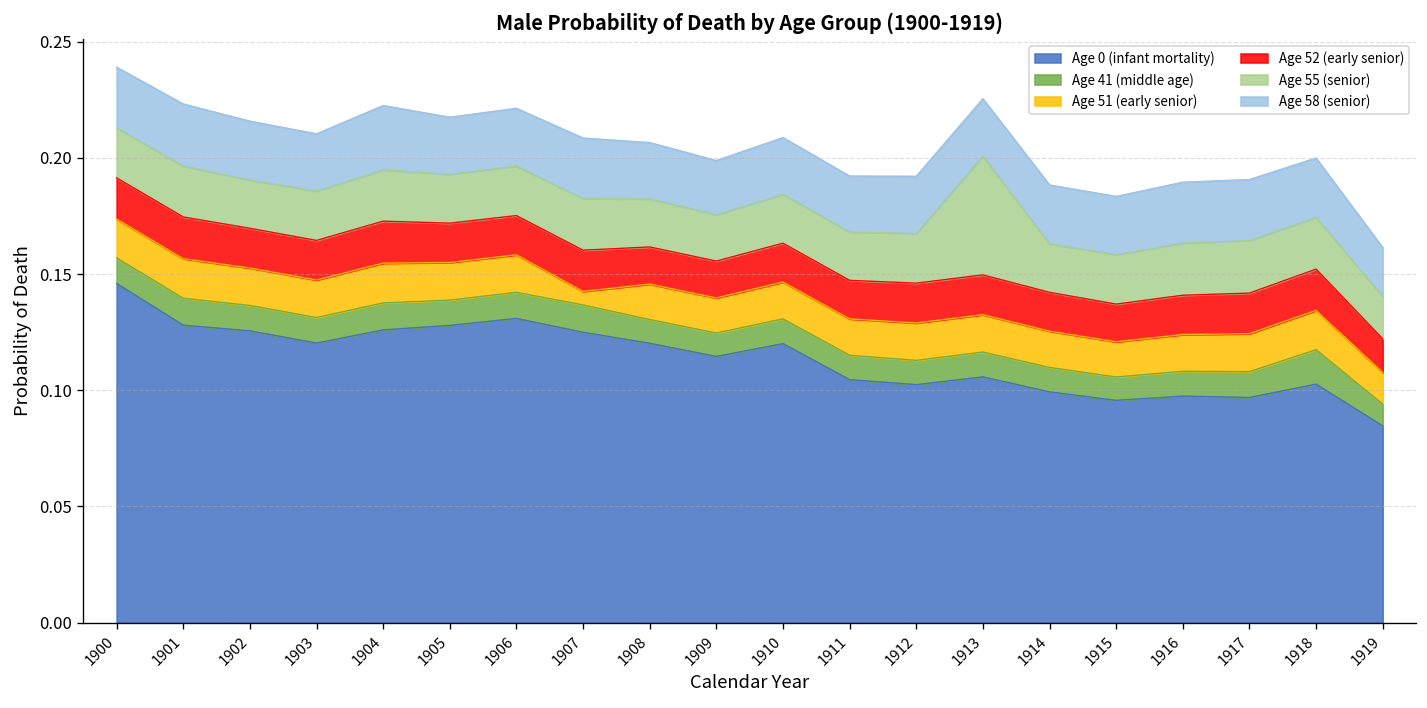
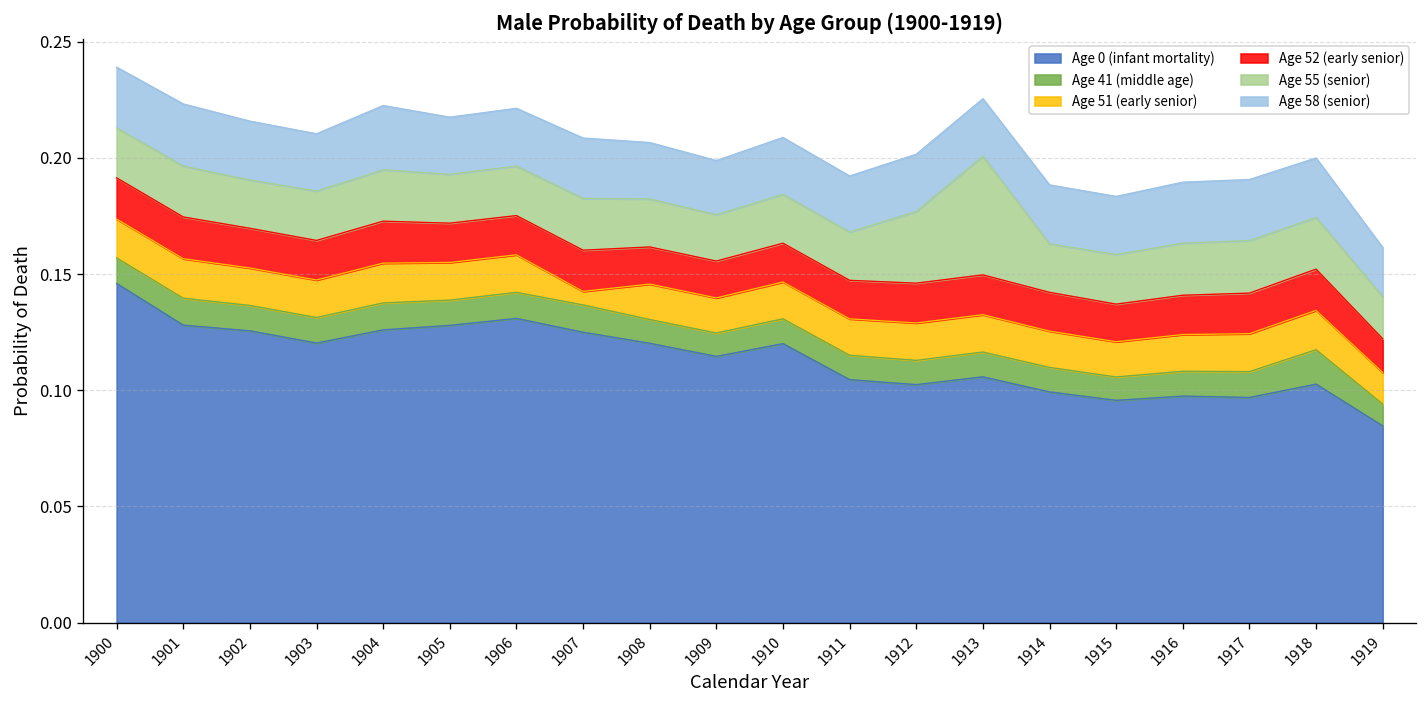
Age 55 (senior), 1912: 0.021 -> 0.031
